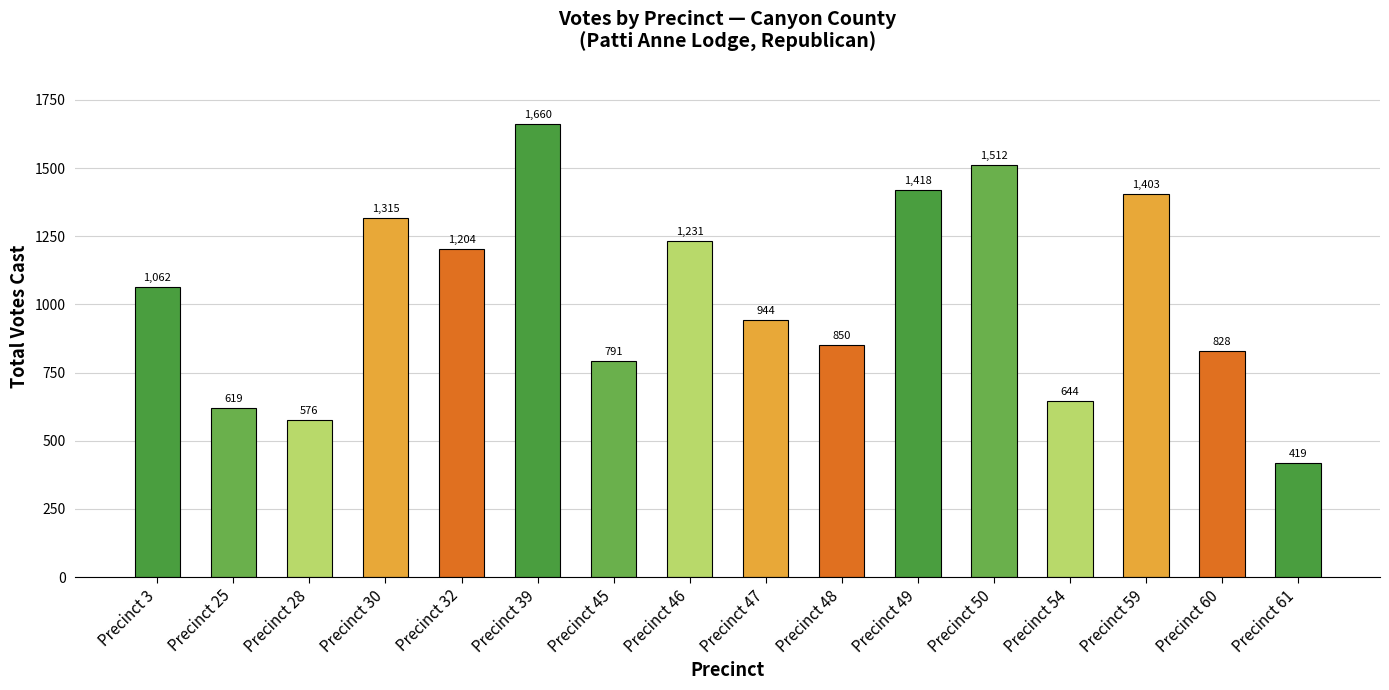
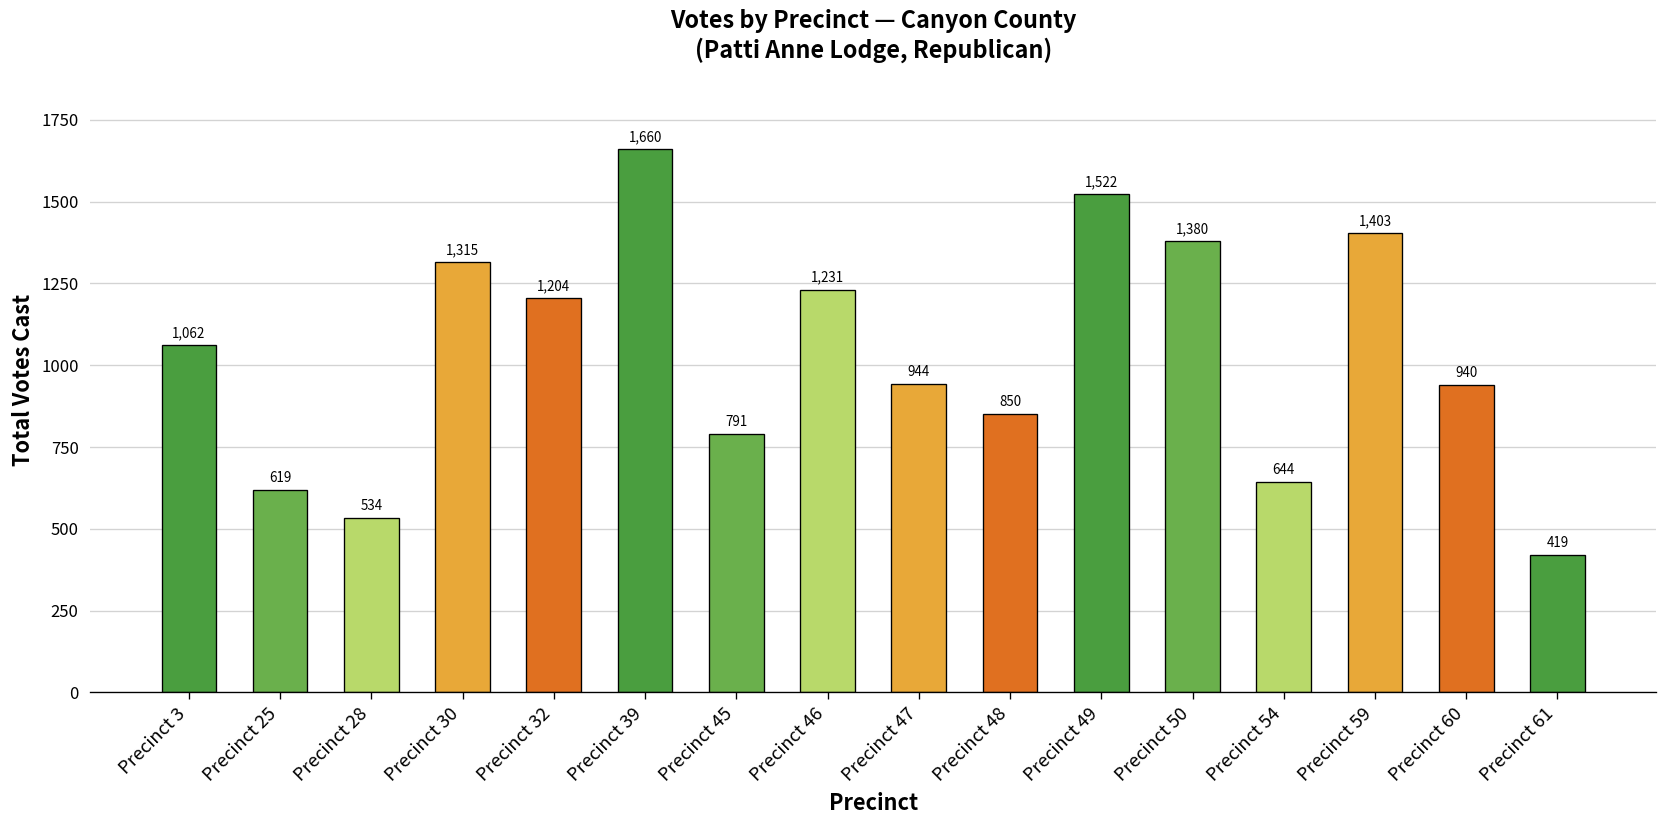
Precinct 28: 576 -> 534
Precinct 49: 1,418 -> 1,522
Precinct 50: 1,512 -> 1,380
Precinct 60: 828 -> 940
